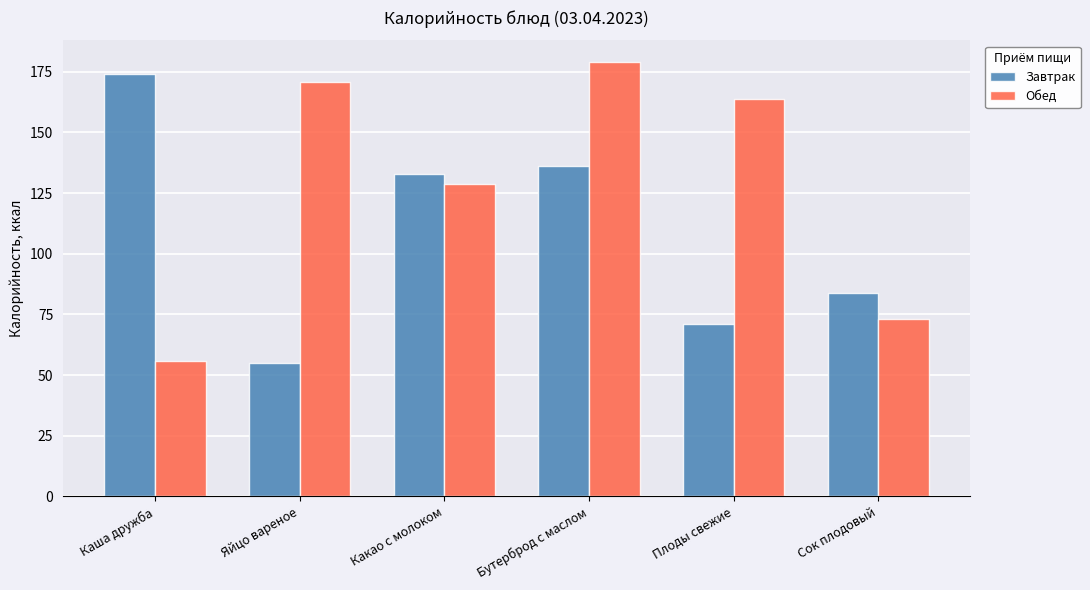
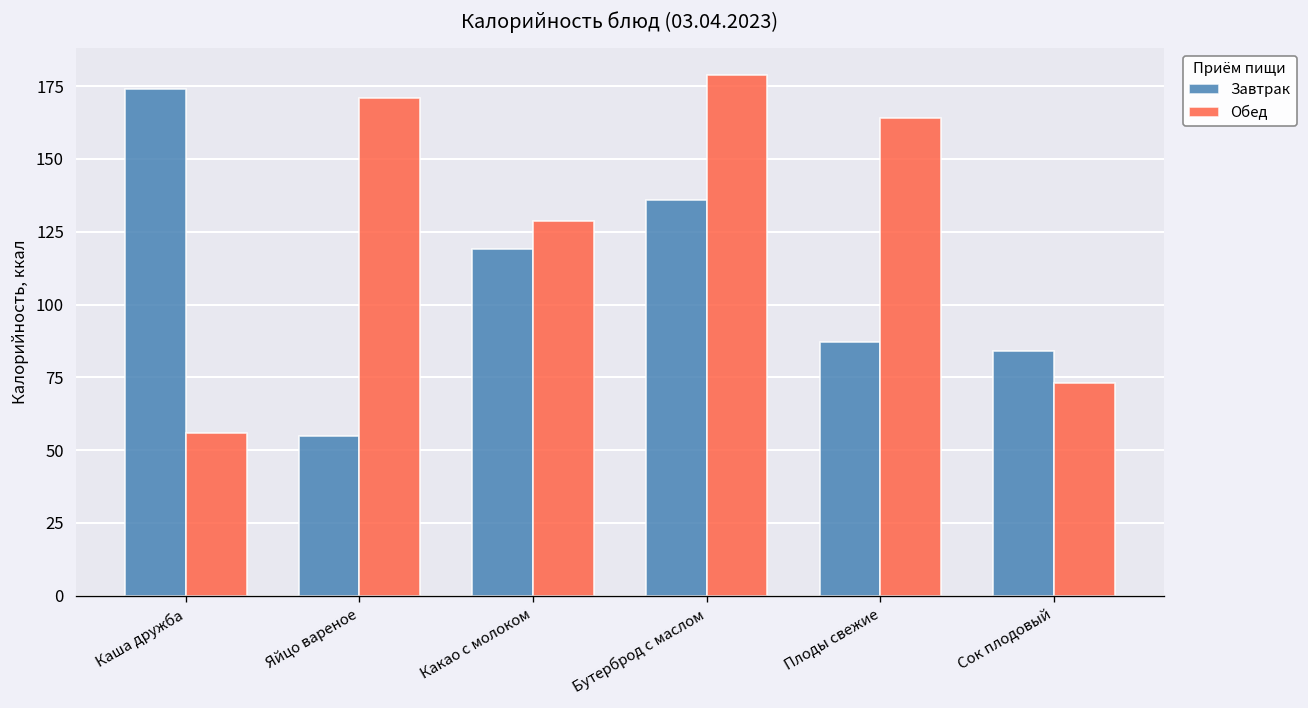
Завтрак, Какао с молоком: 133 -> 119
Завтрак, Плоды свежие: 71 -> 87
